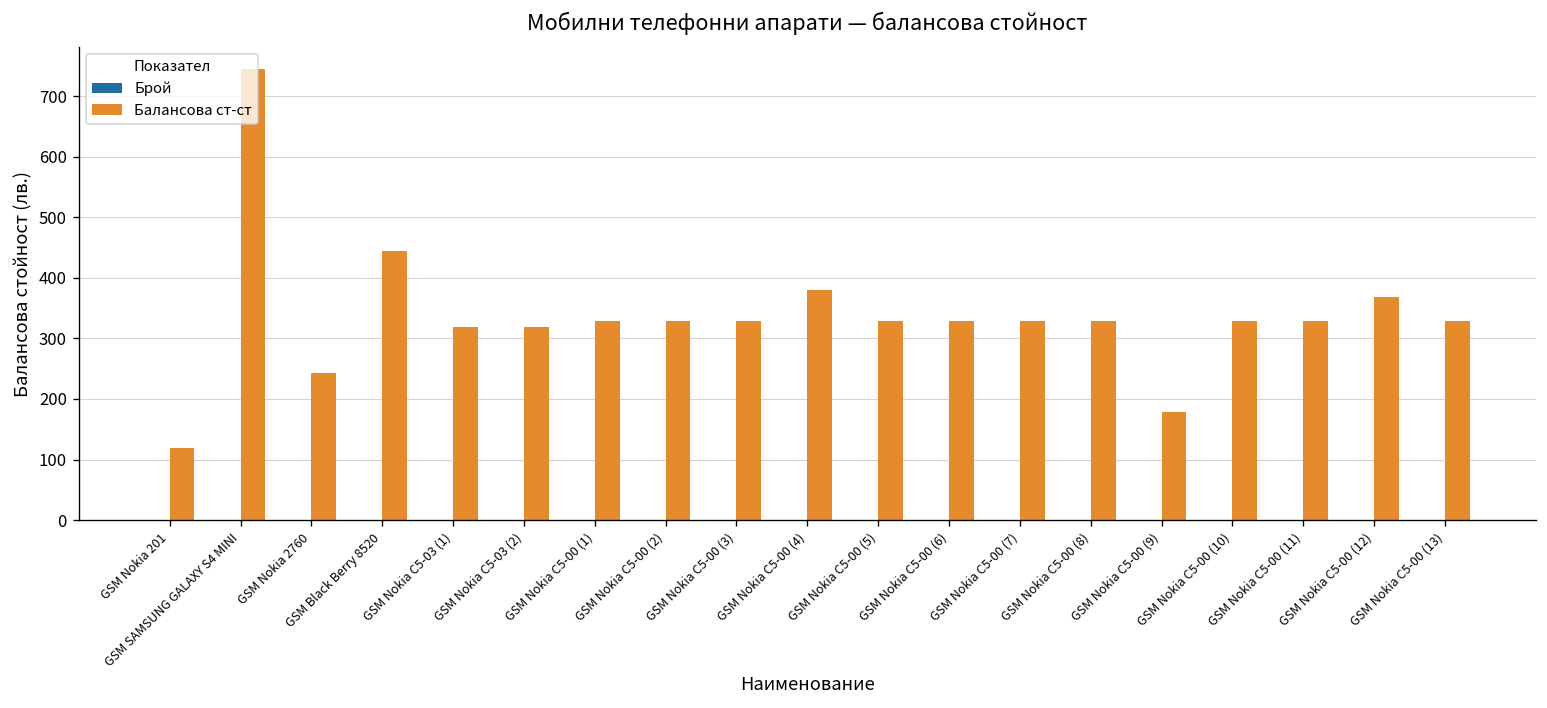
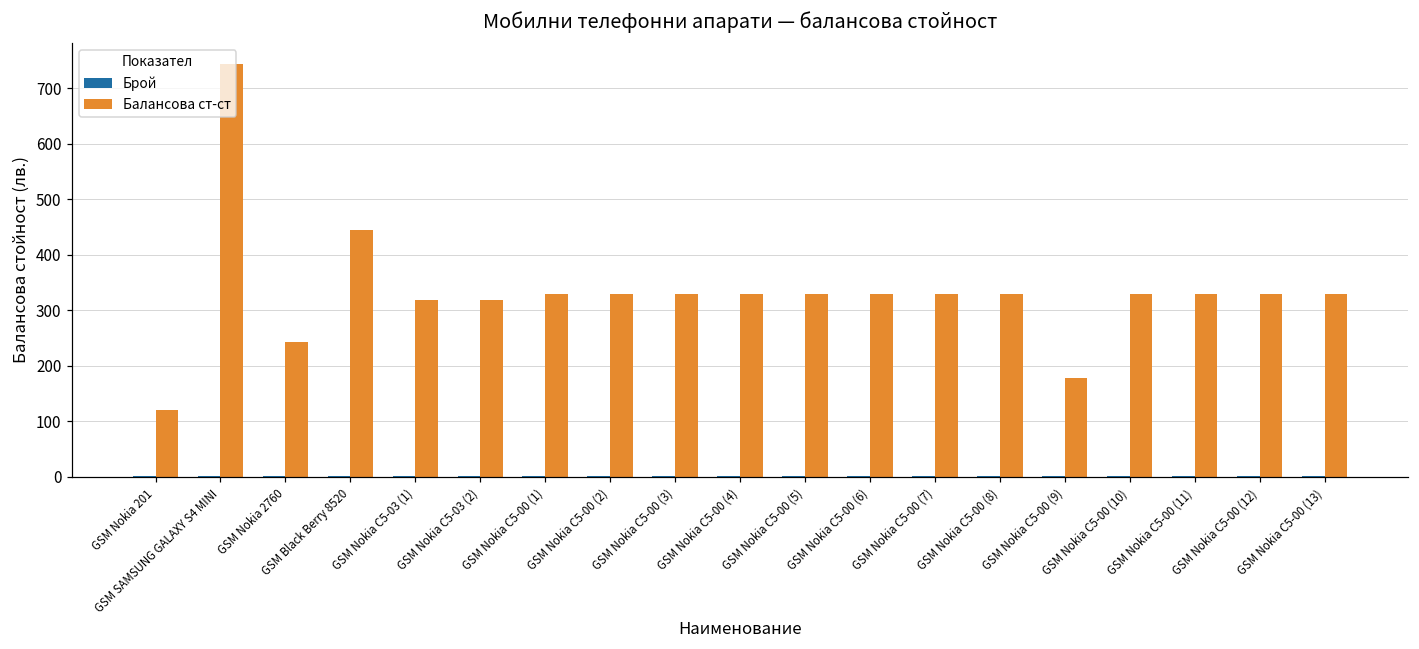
Балансова ст-ст, GSM Nokia C5-00 (4): 380 -> 330
Балансова ст-ст, GSM Nokia C5-00 (12): 370 -> 330
